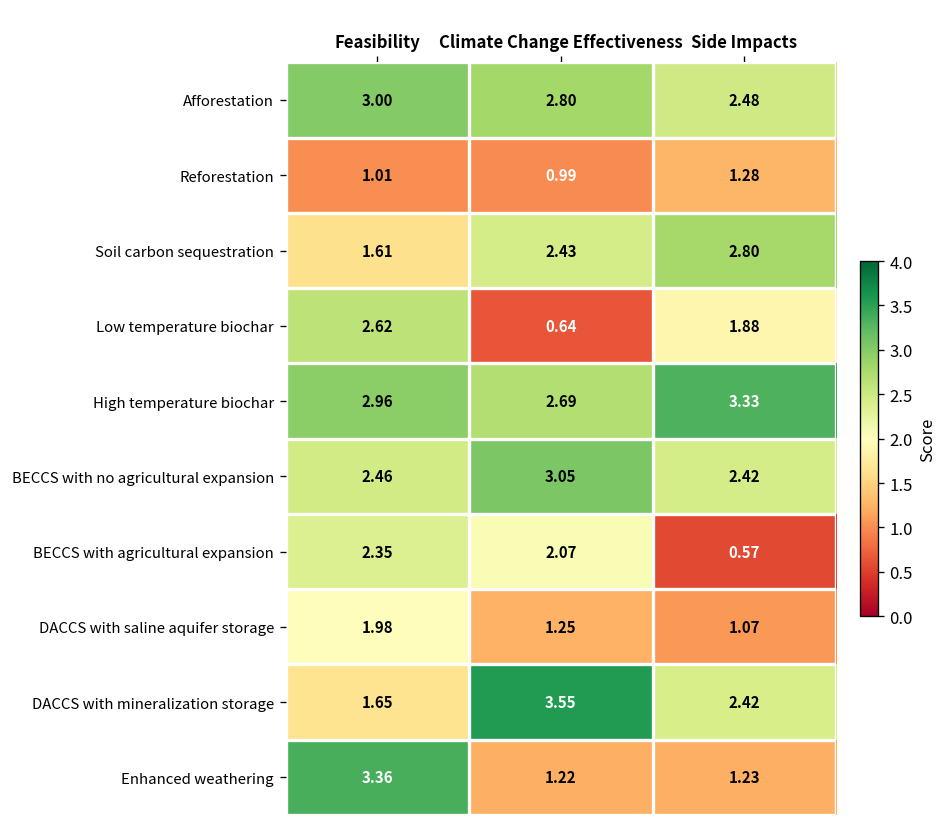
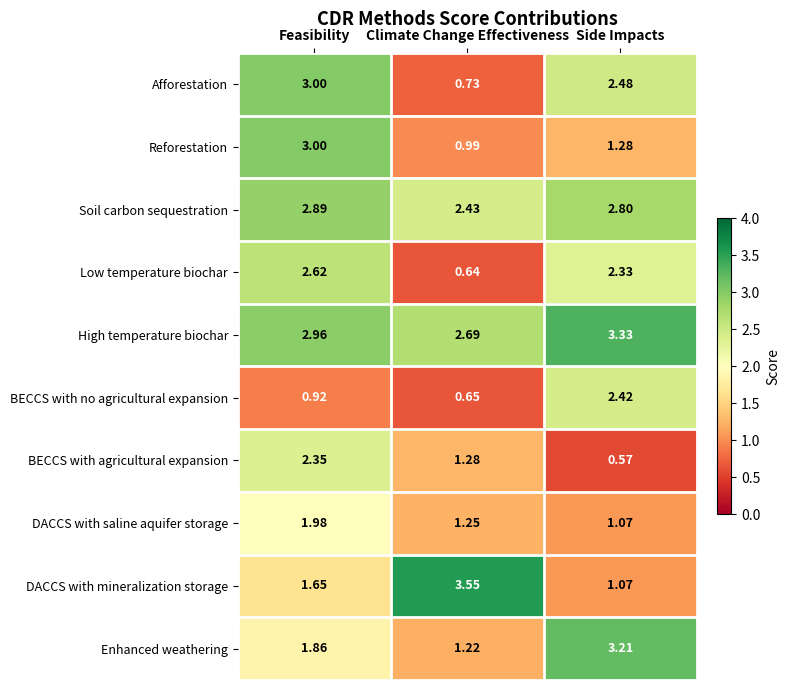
Afforestation, Climate Change Effectiveness: 2.80 -> 0.73
Reforestation, Feasibility: 1.01 -> 3.00
Soil carbon sequestration, Feasibility: 1.61 -> 2.89
Low temperature biochar, Side Impacts: 1.88 -> 2.33
BECCS with no agricultural expansion, Feasibility: 2.46 -> 0.92
BECCS with no agricultural expansion, Climate Change Effectiveness: 3.05 -> 0.65
BECCS with agricultural expansion, Climate Change Effectiveness: 2.07 -> 1.28
DACCS with mineralization storage, Side Impacts: 2.42 -> 1.07
Enhanced weathering, Feasibility: 3.36 -> 1.86
Enhanced weathering, Side Impacts: 1.23 -> 3.21
